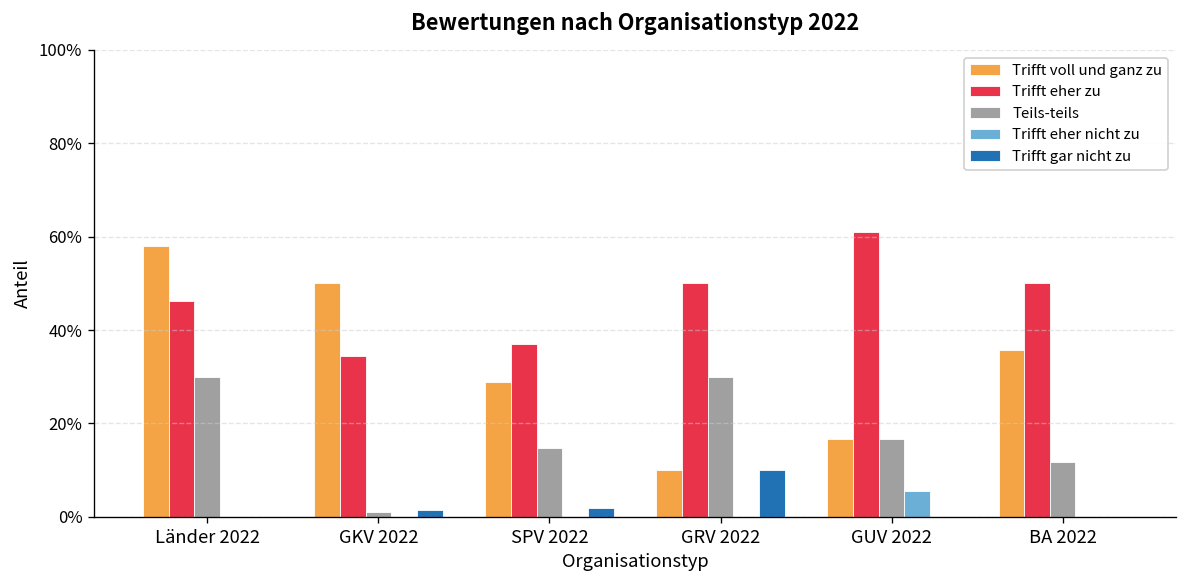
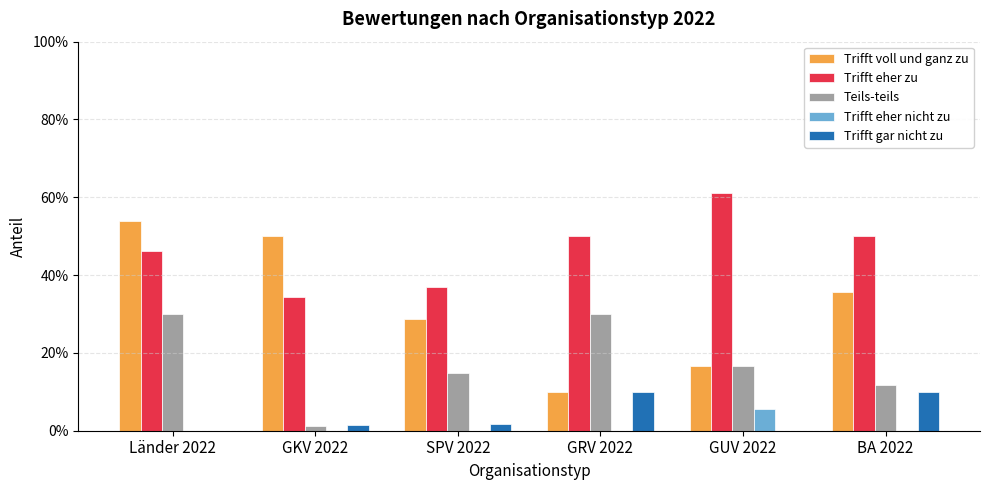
Trifft voll und ganz zu, Länder 2022: 58% -> 54%
Trifft gar nicht zu, BA 2022: 0% -> 10%
